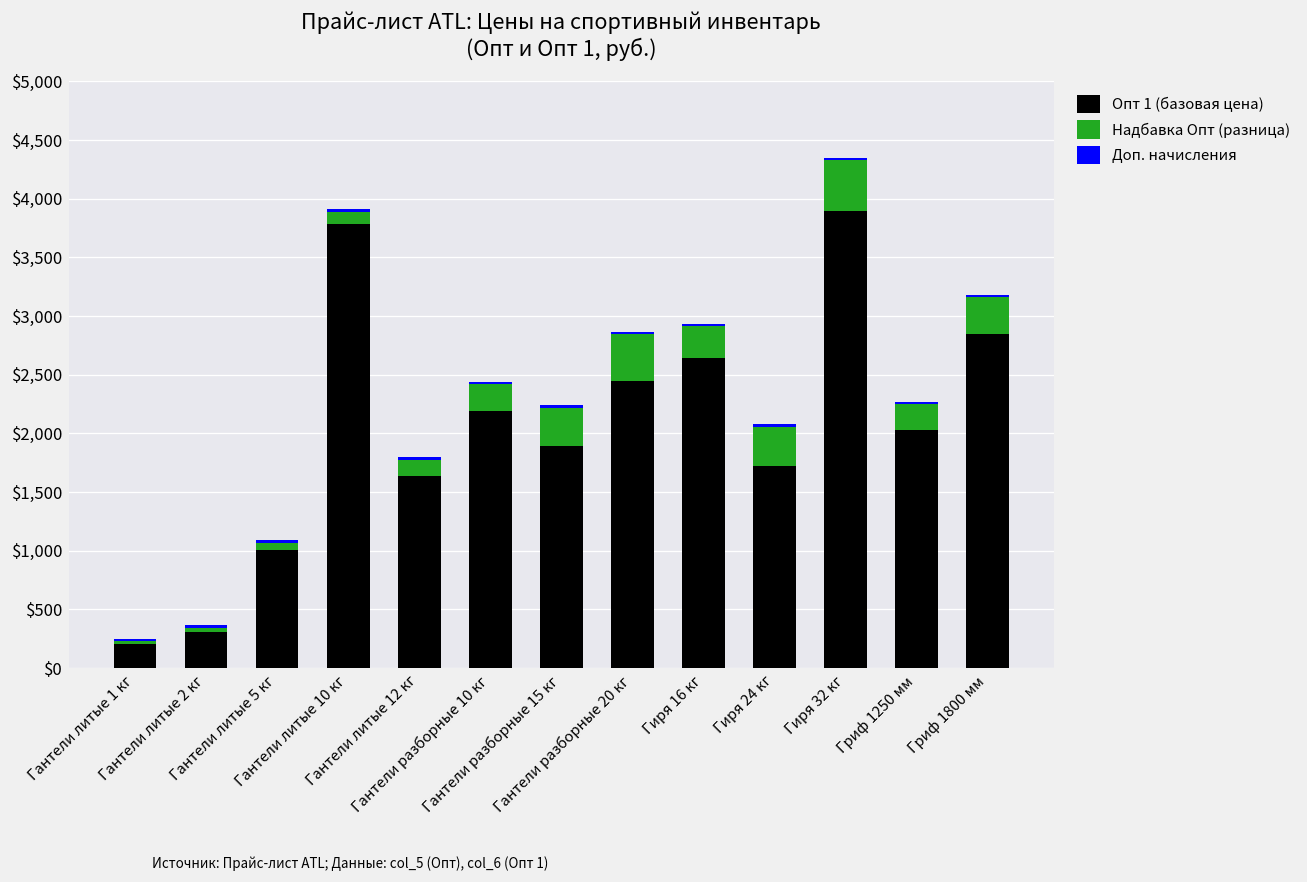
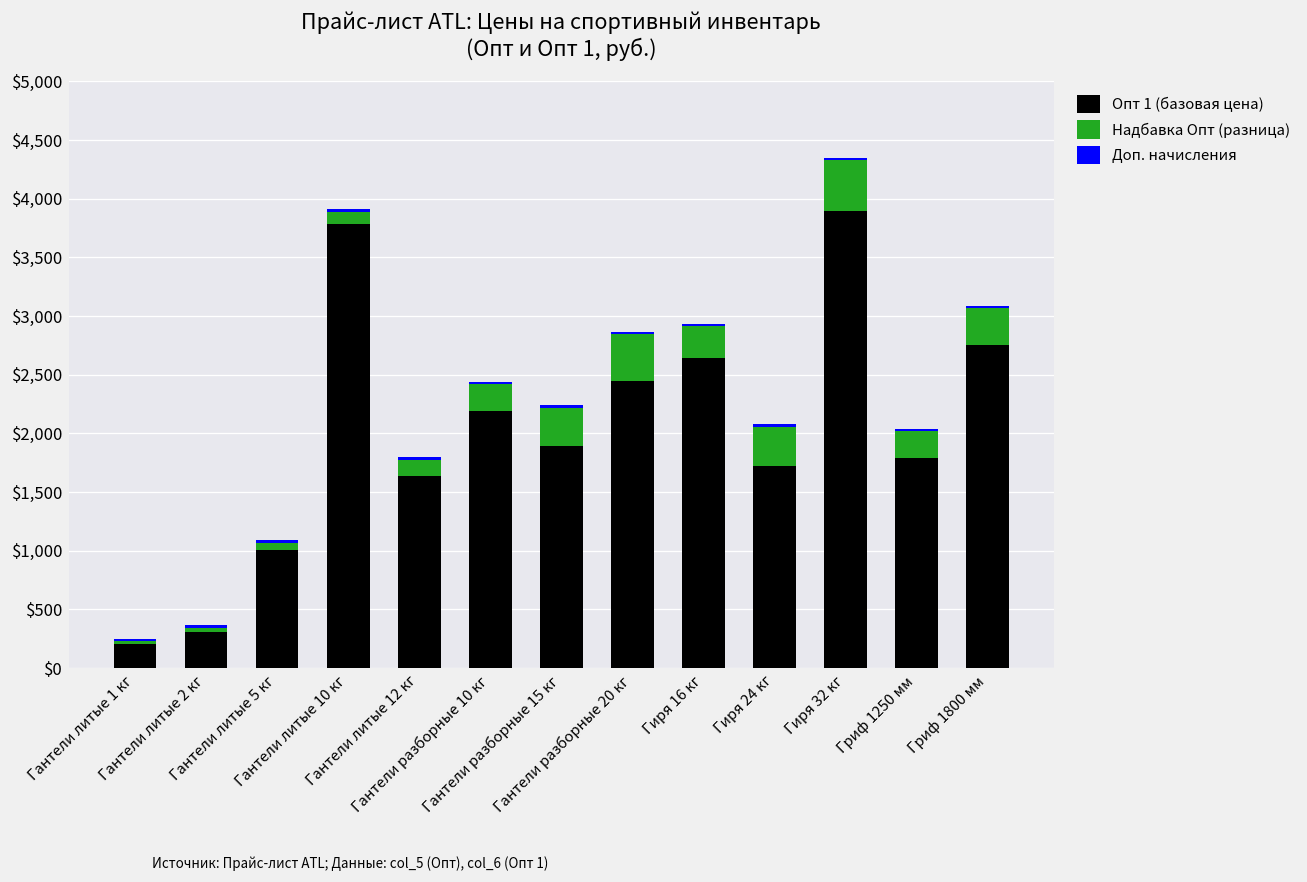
Опт 1 (базовая цена), Гриф 1250 мм: $2,000 -> $1,800
Опт 1 (базовая цена), Гриф 1800 мм: $2,840 -> $2,750
